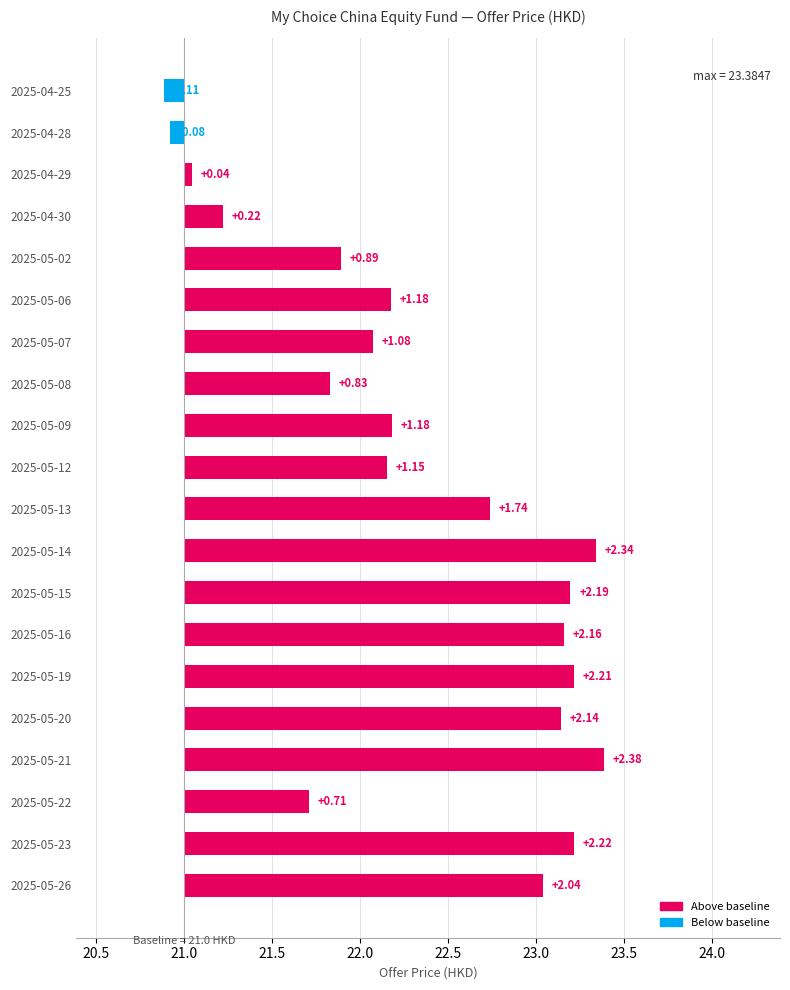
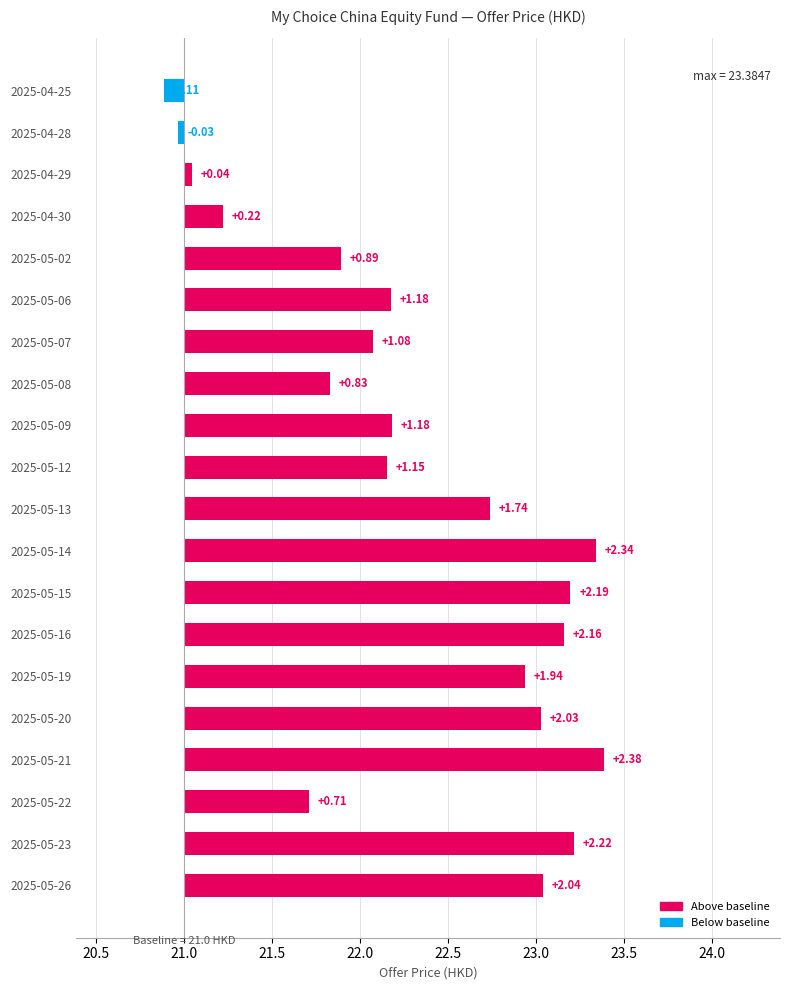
2025-04-28: -0.08 -> -0.03
2025-05-19: +2.21 -> +1.94
2025-05-20: +2.14 -> +2.03
